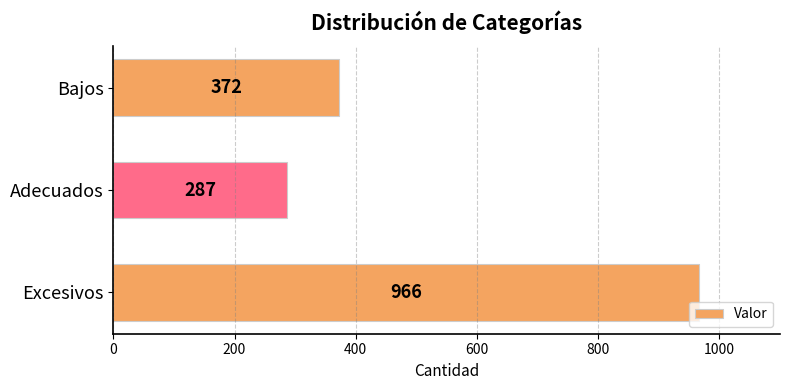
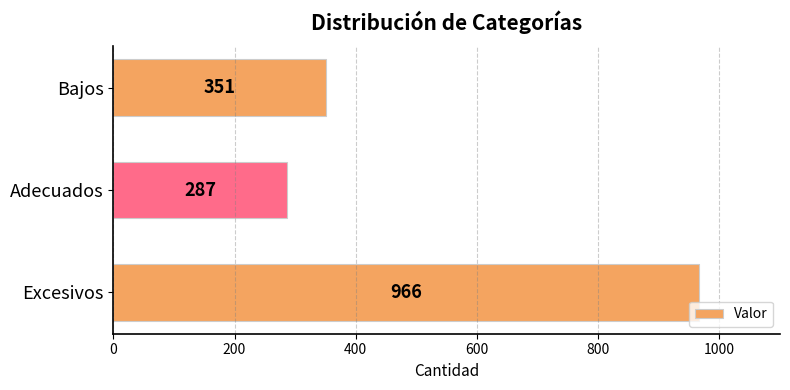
Bajos: 372 -> 351
